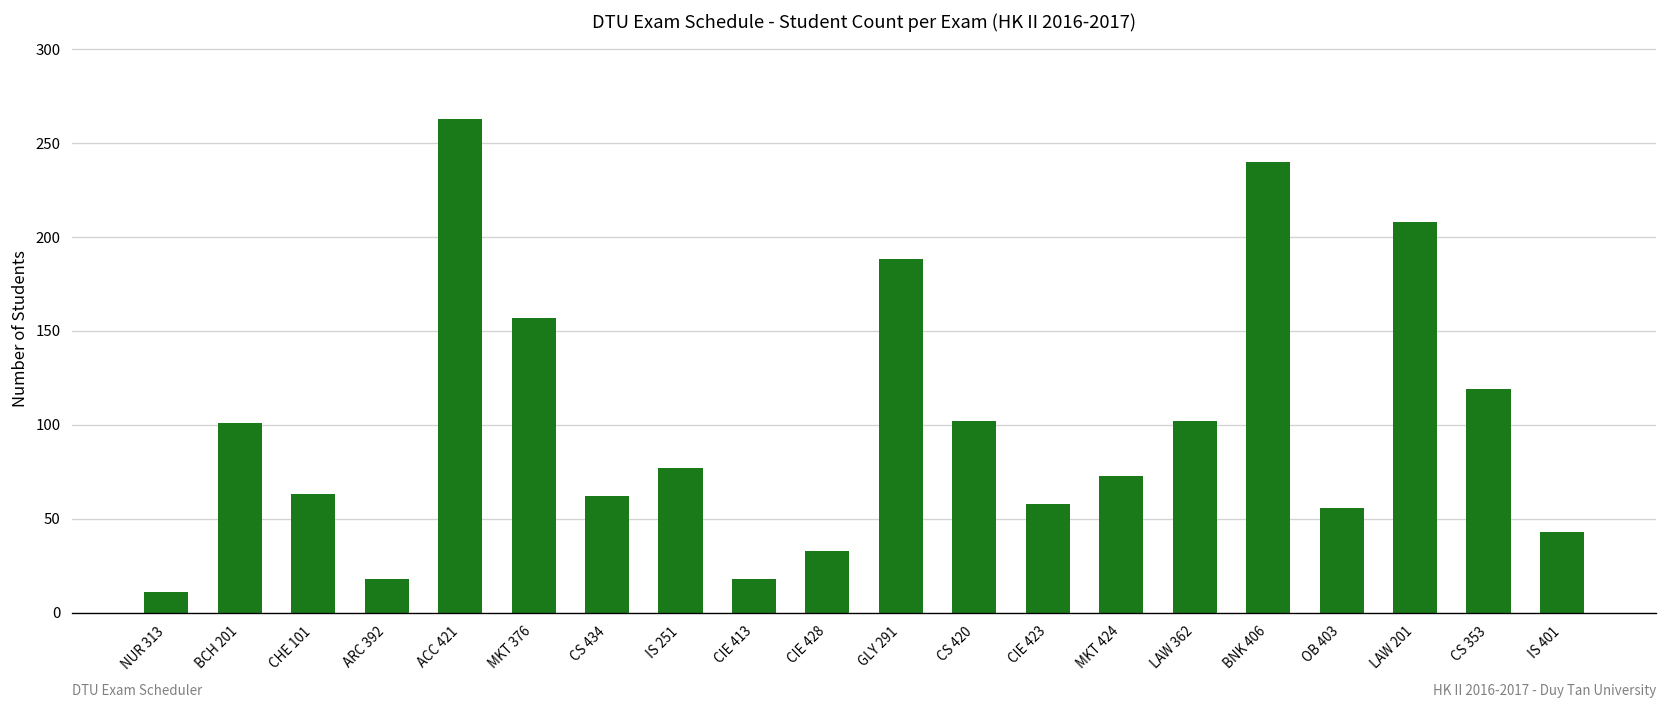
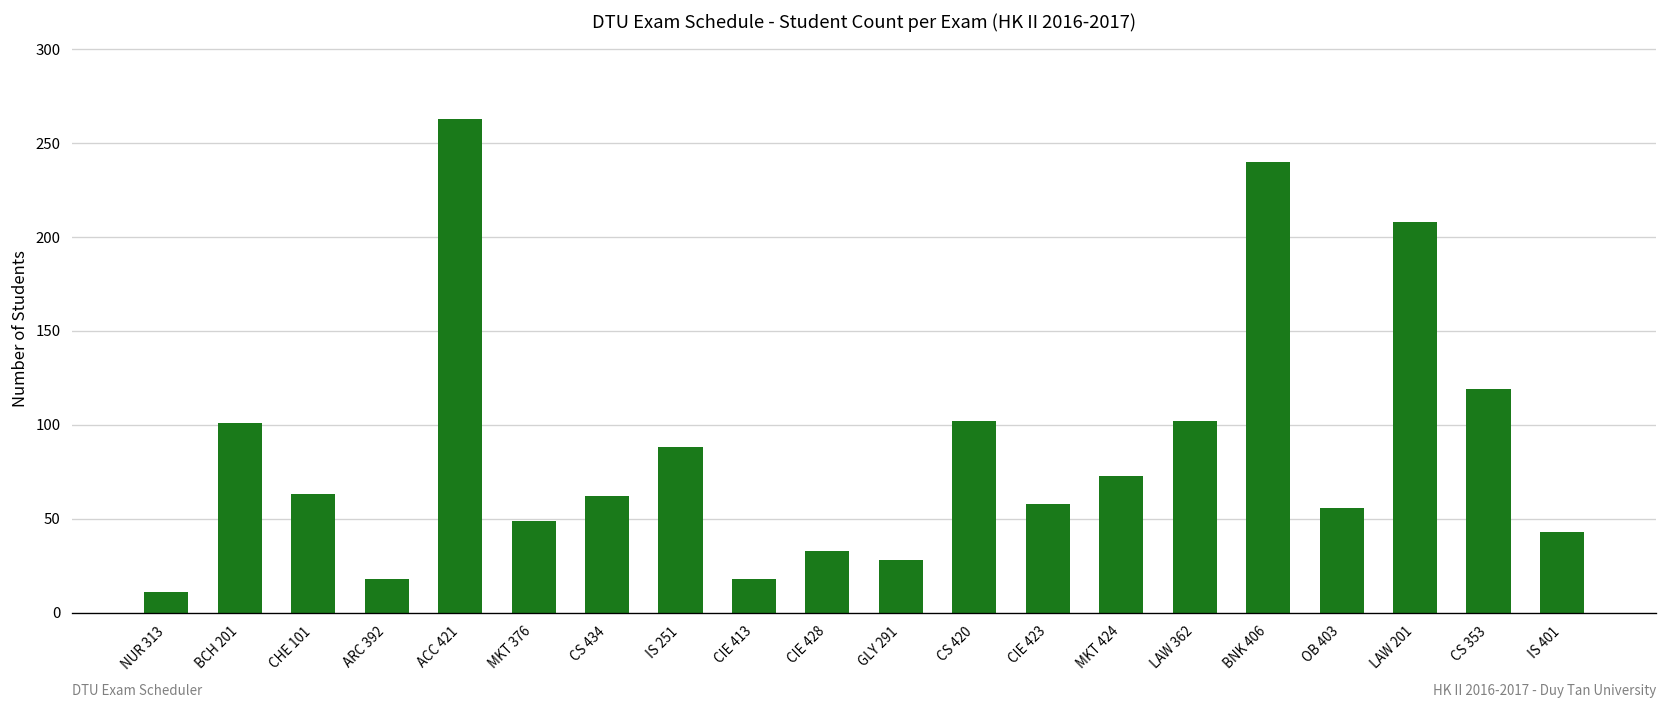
MKT 376: 157 -> 49
IS 251: 77 -> 88
GLY 291: 188 -> 28
